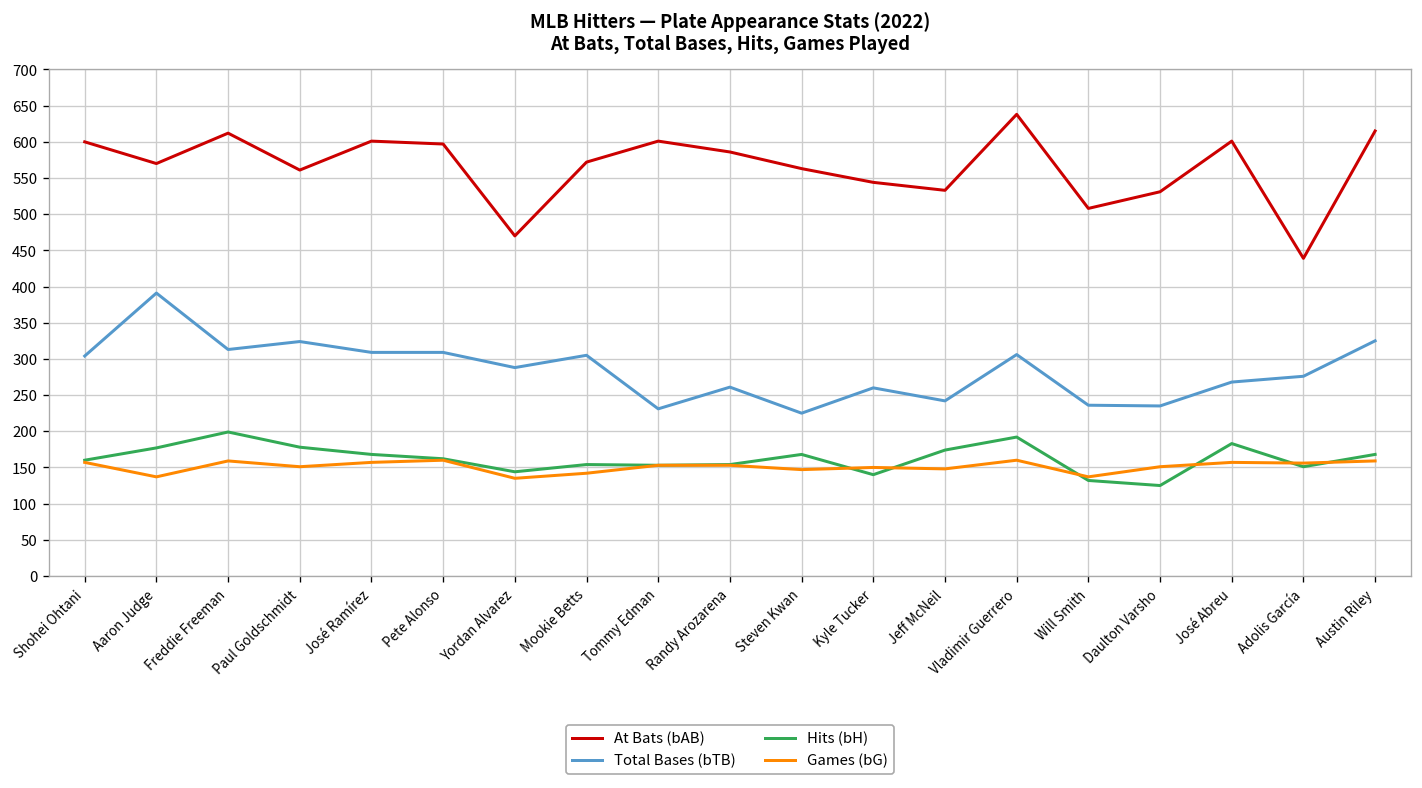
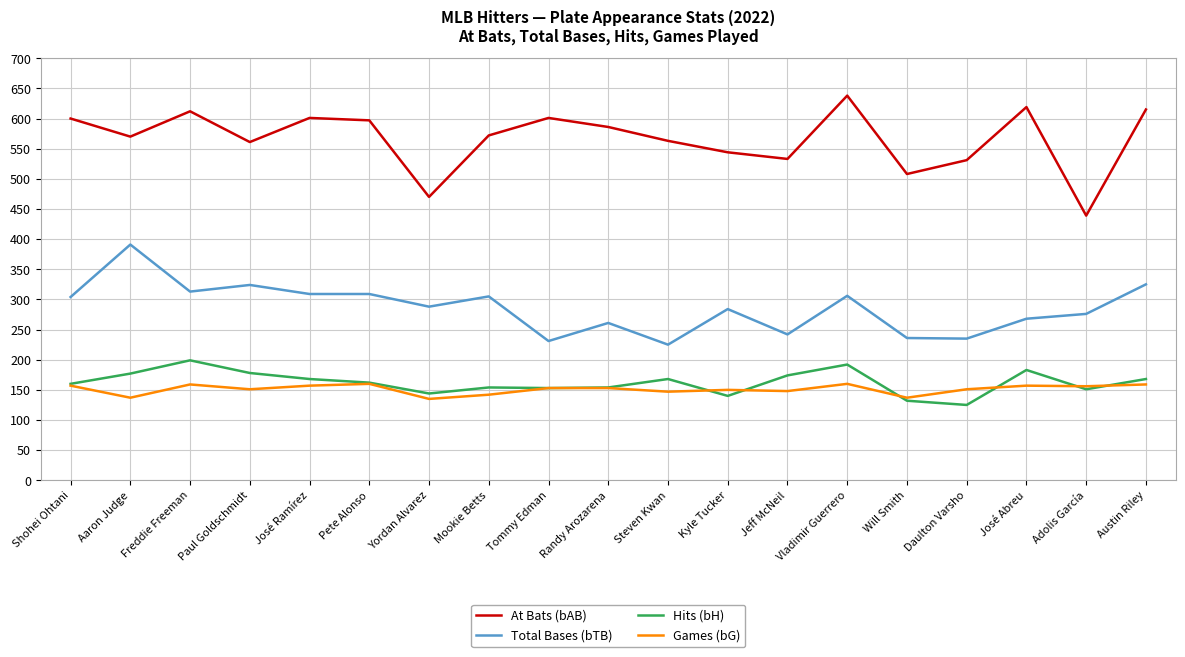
Total Bases (bTB), Kyle Tucker: 260 -> 280
At Bats (bAB), José Abreu: 600 -> 620
